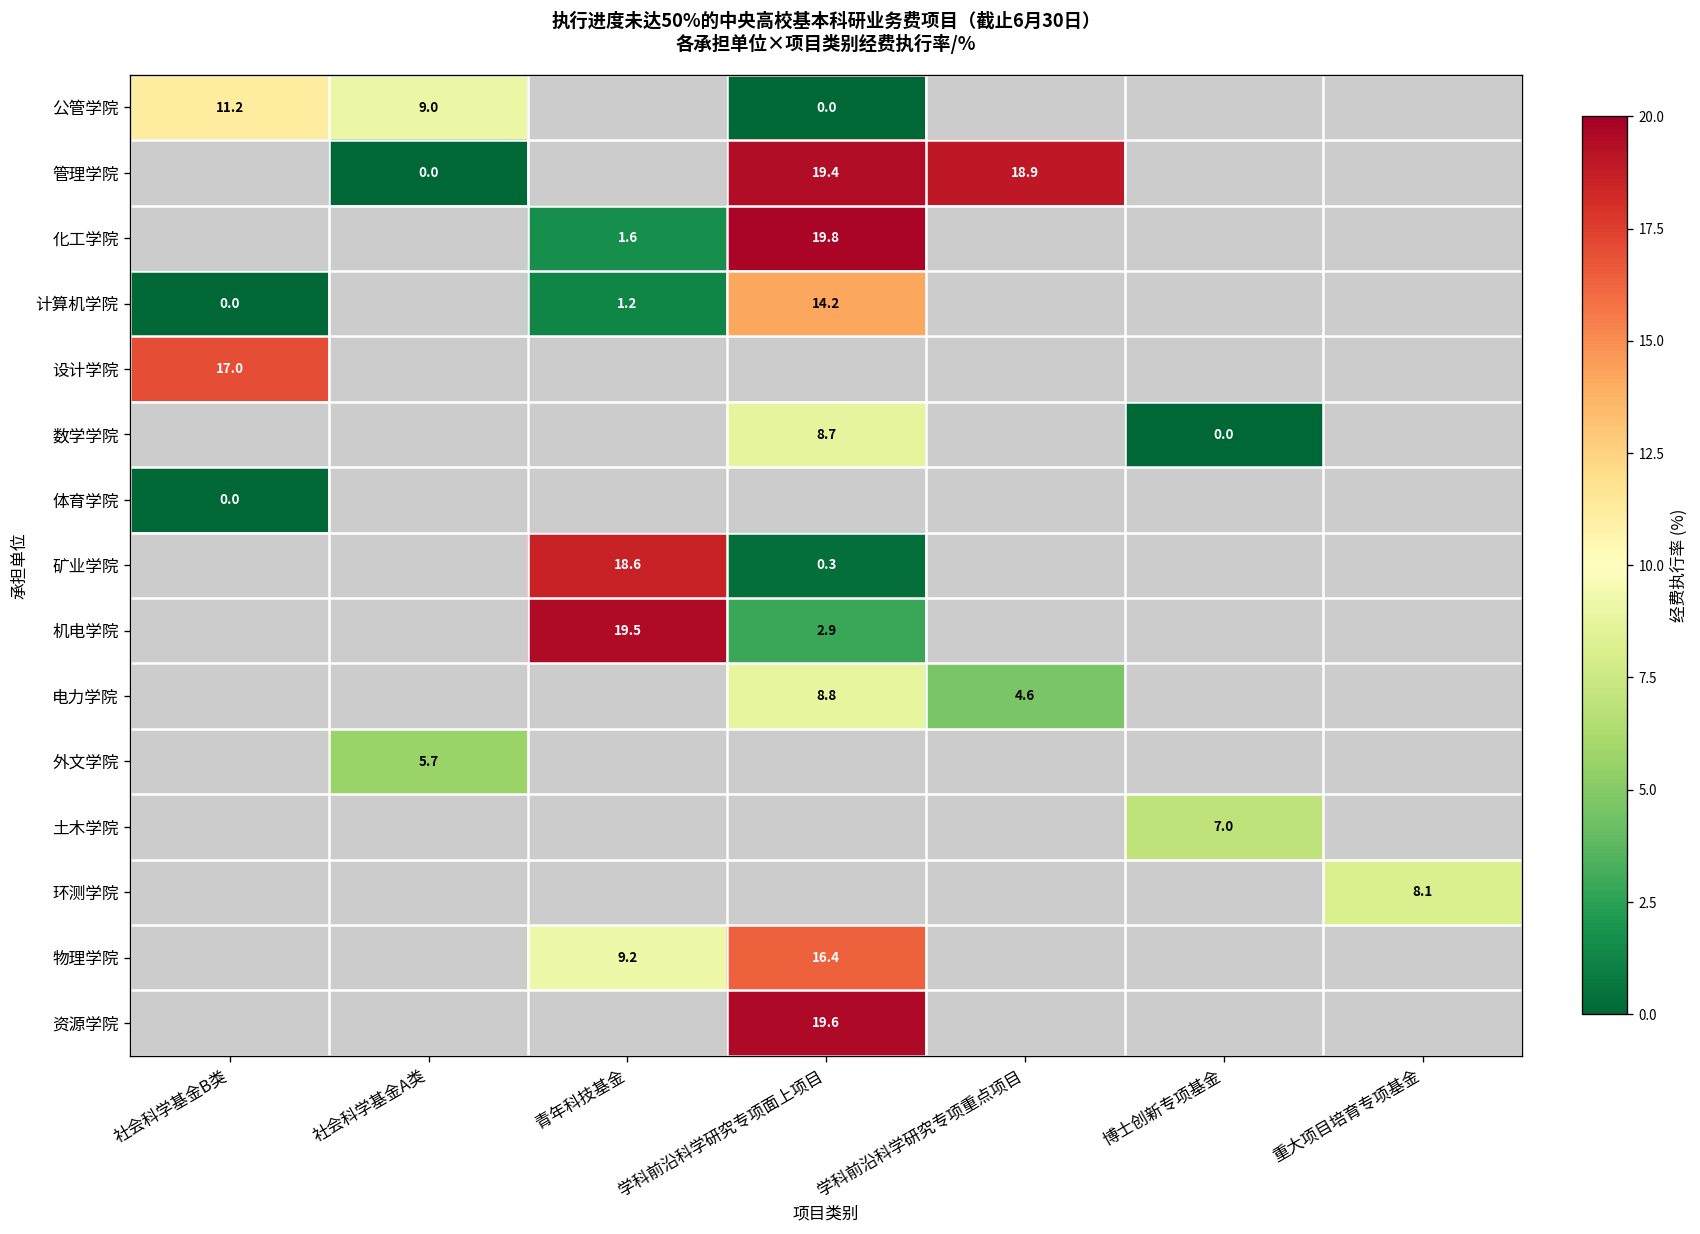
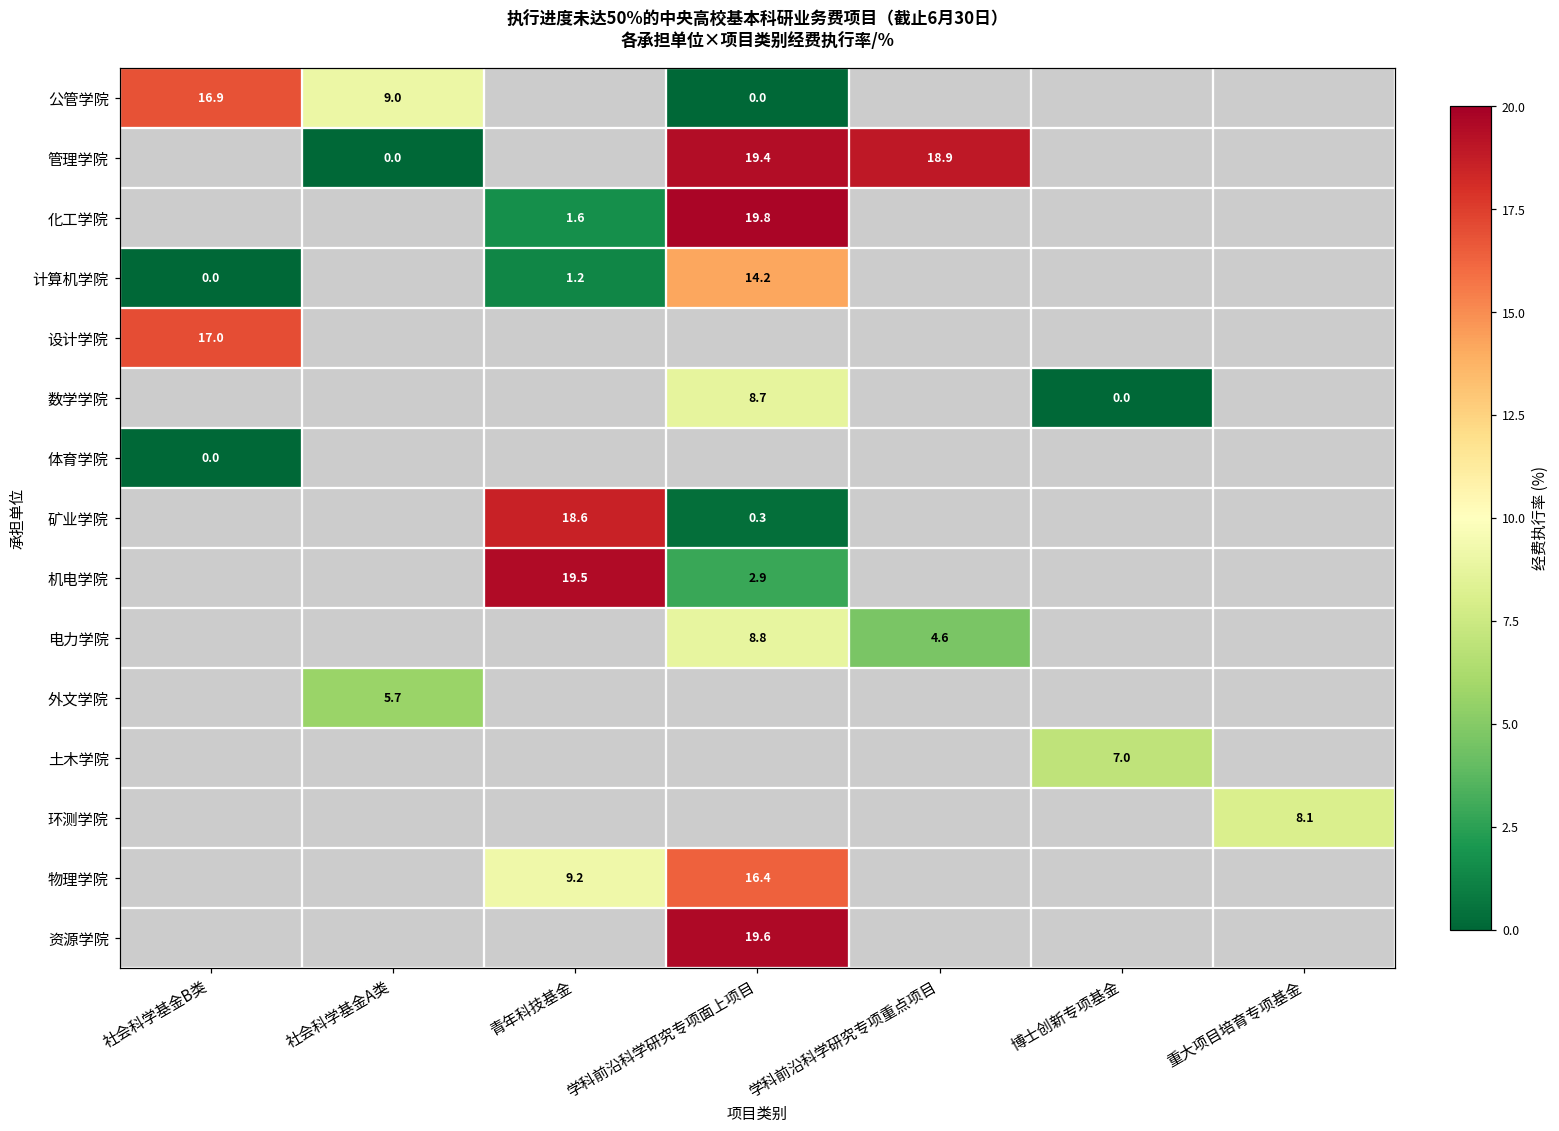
公管学院, 社会科学基金B类: 11.2 -> 16.9
